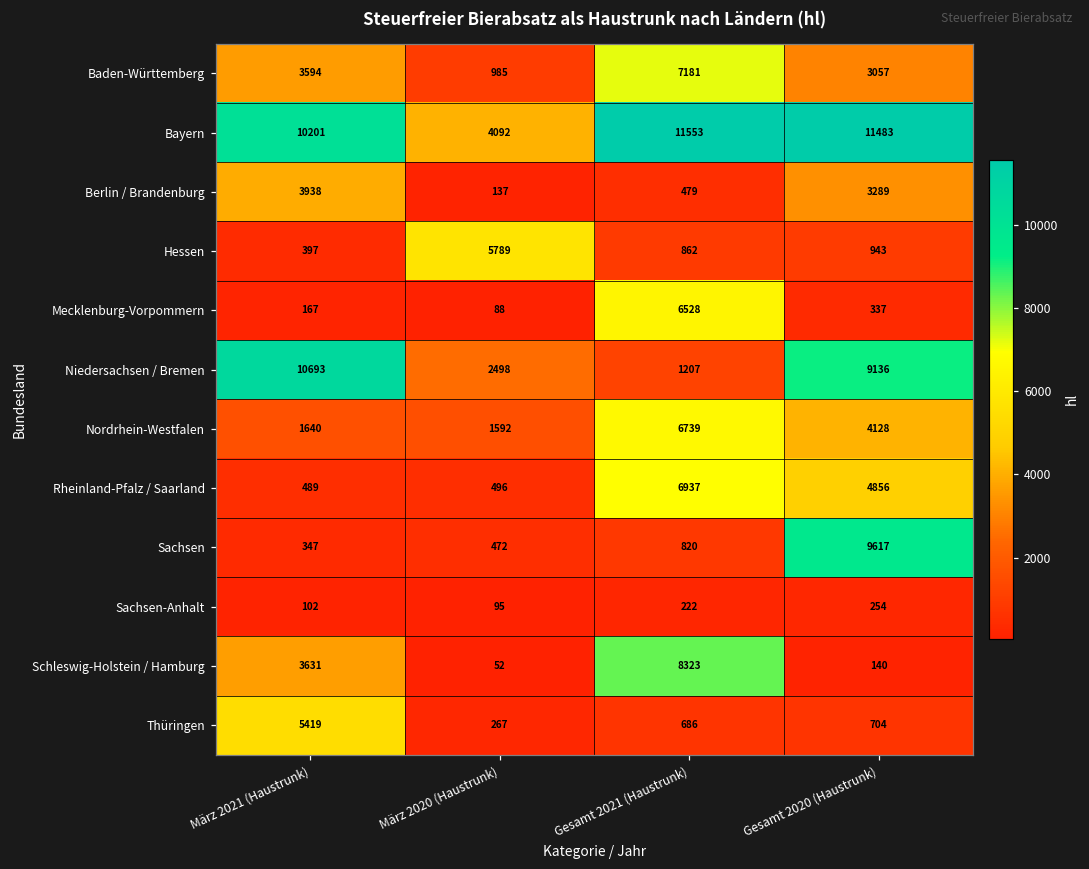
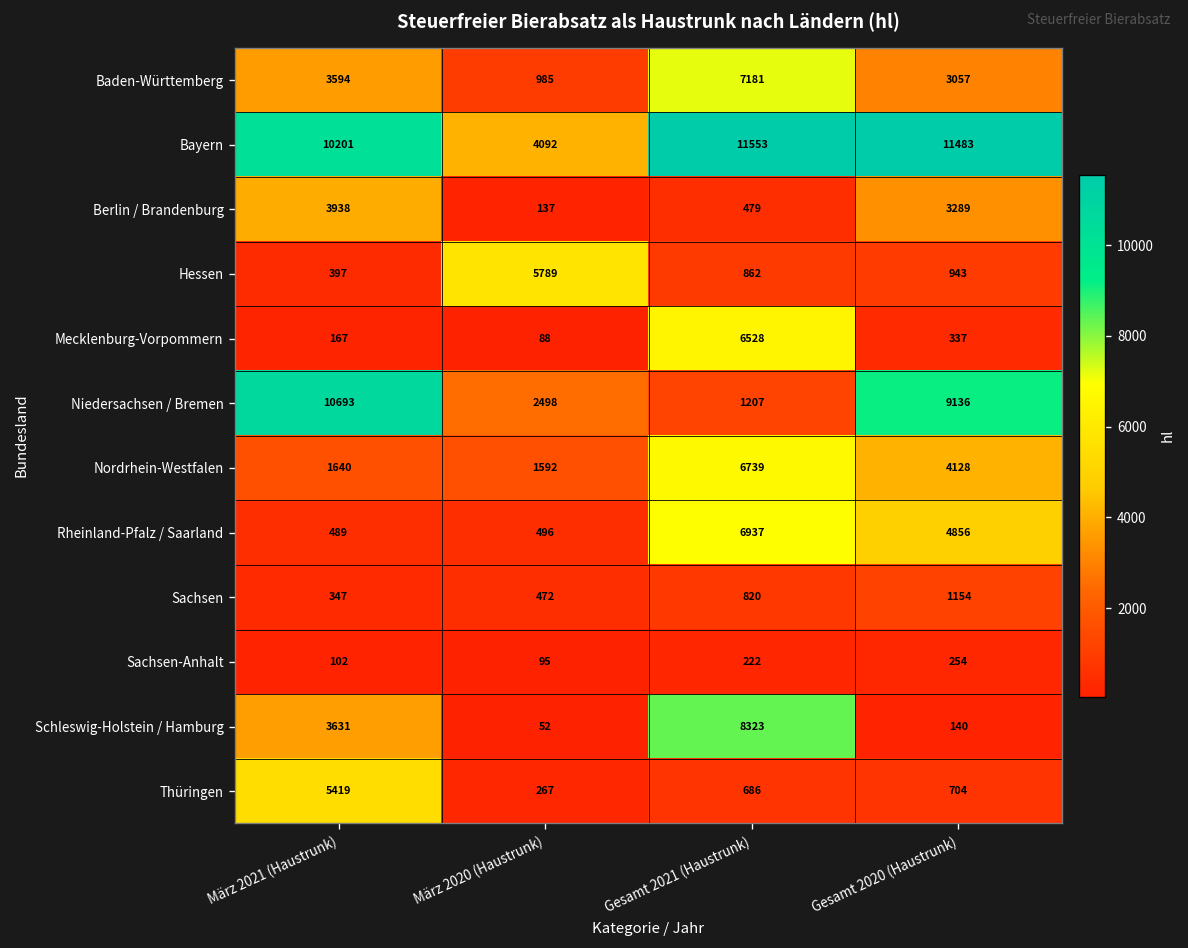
Sachsen, Gesamt 2020 (Haustrunk): 9617 -> 1154
